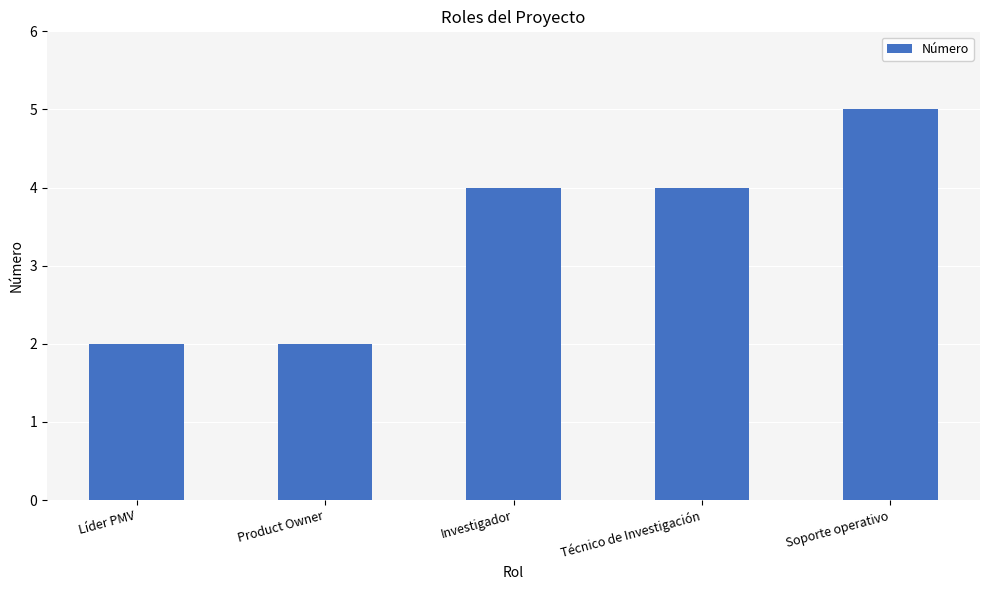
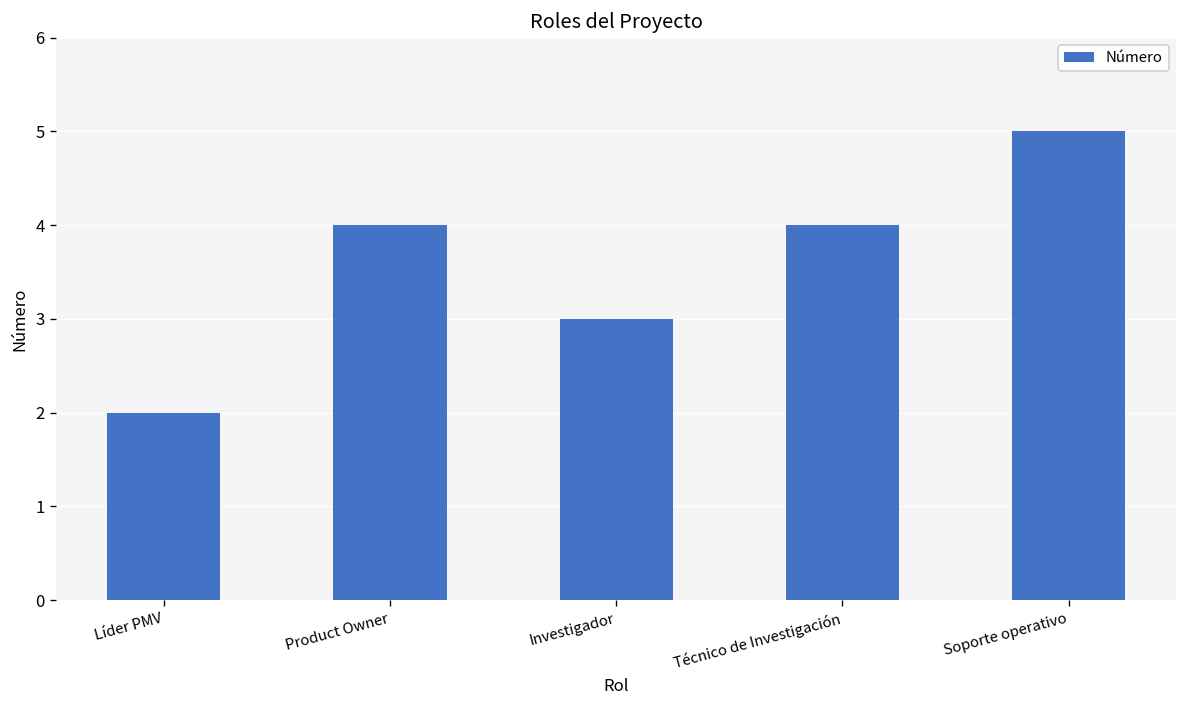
Product Owner: 2 -> 4
Investigador: 4 -> 3
